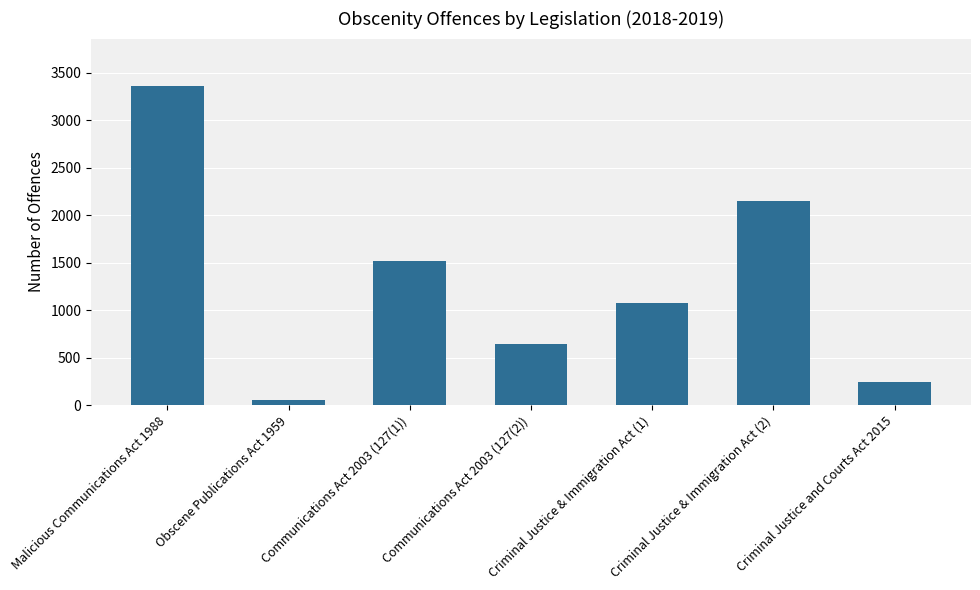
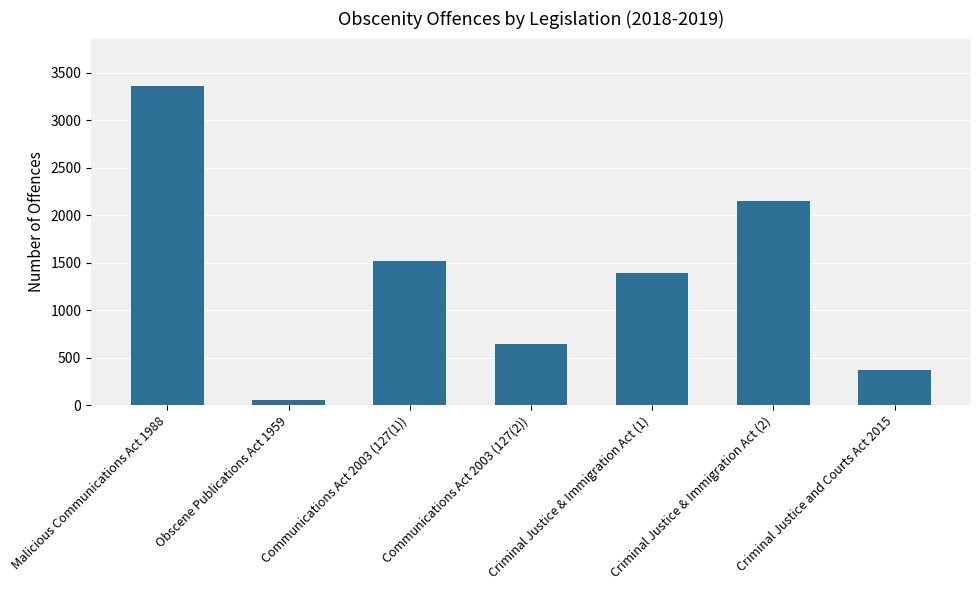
Criminal Justice & Immigration Act (1): 1100 -> 1400
Criminal Justice and Courts Act 2015: 300 -> 400
